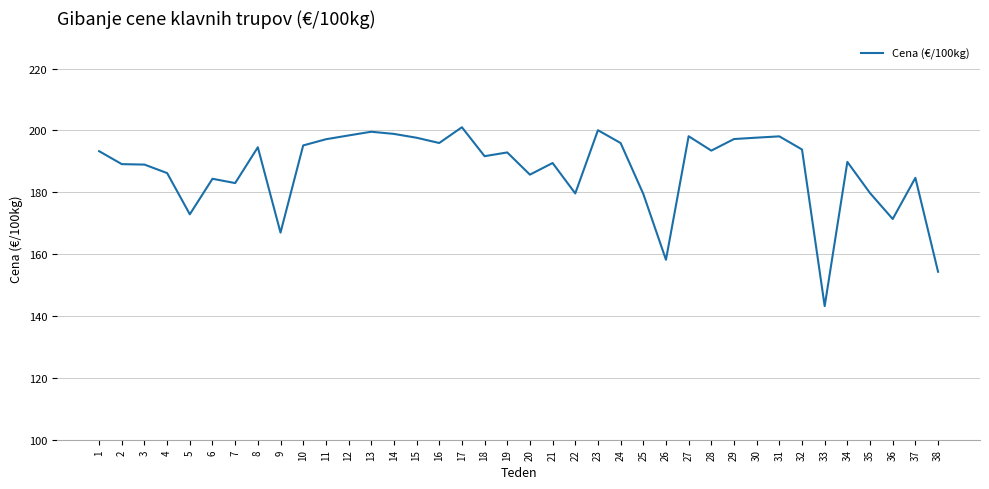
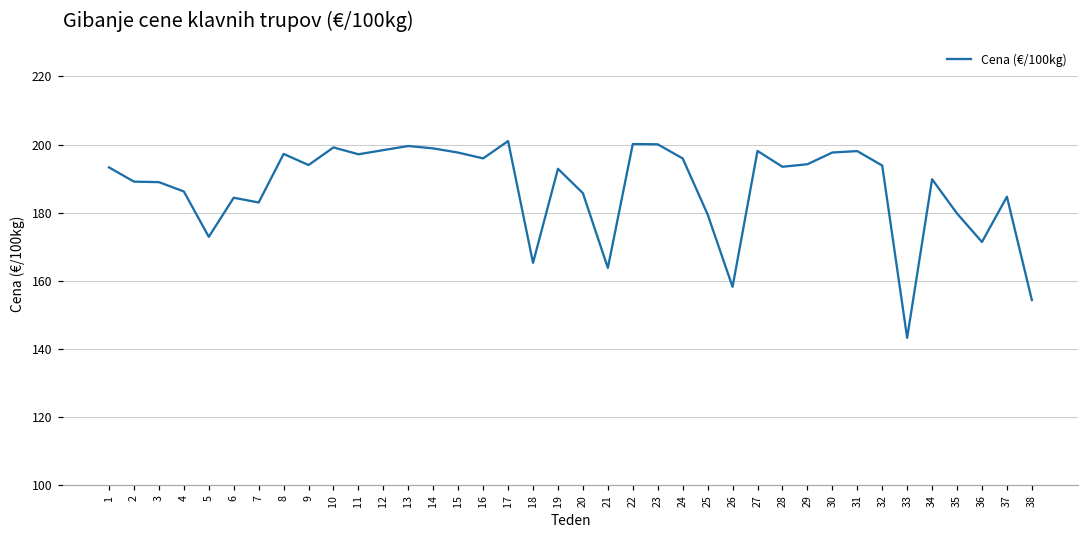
8: 195 -> 197
9: 167 -> 194
10: 195 -> 199
18: 192 -> 165
21: 189 -> 164
22: 180 -> 200
29: 197 -> 194
